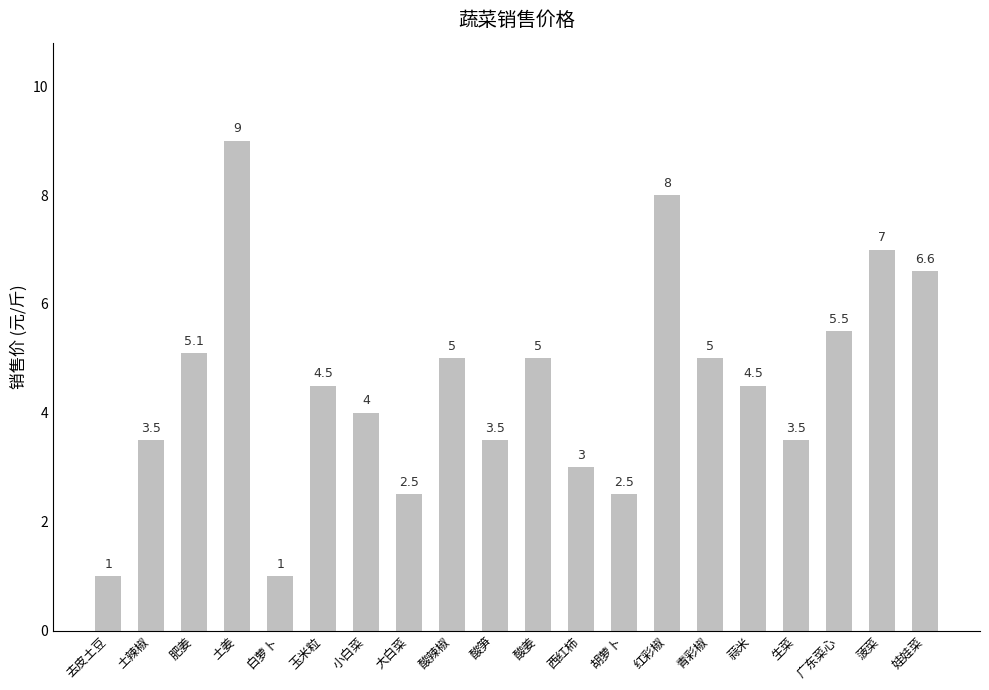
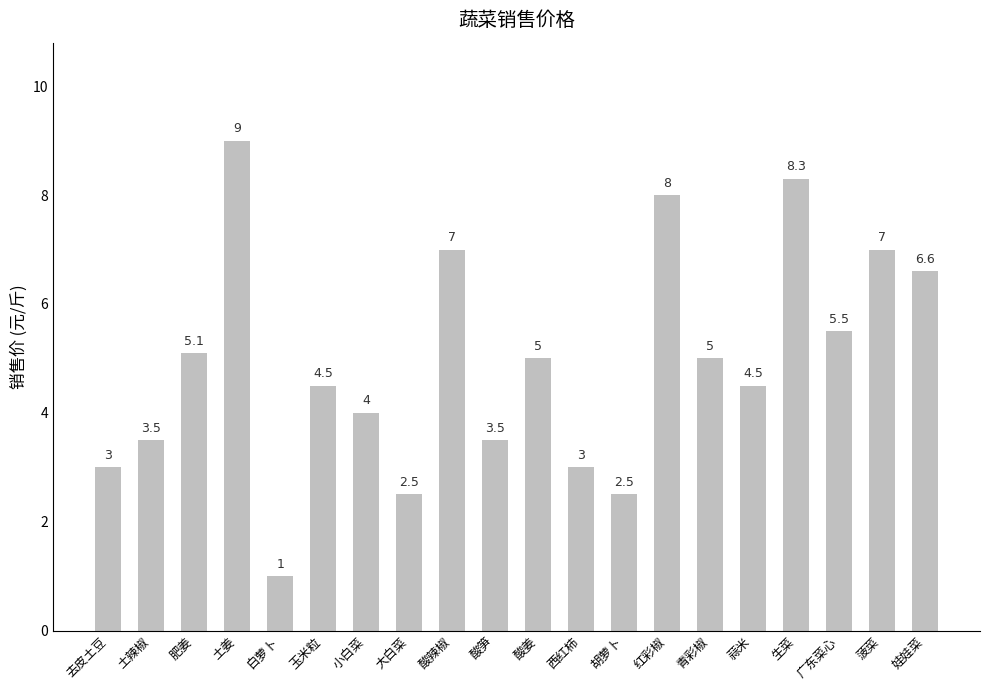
去皮土豆: 1 -> 3
酸辣椒: 5 -> 7
生菜: 3.5 -> 8.3
